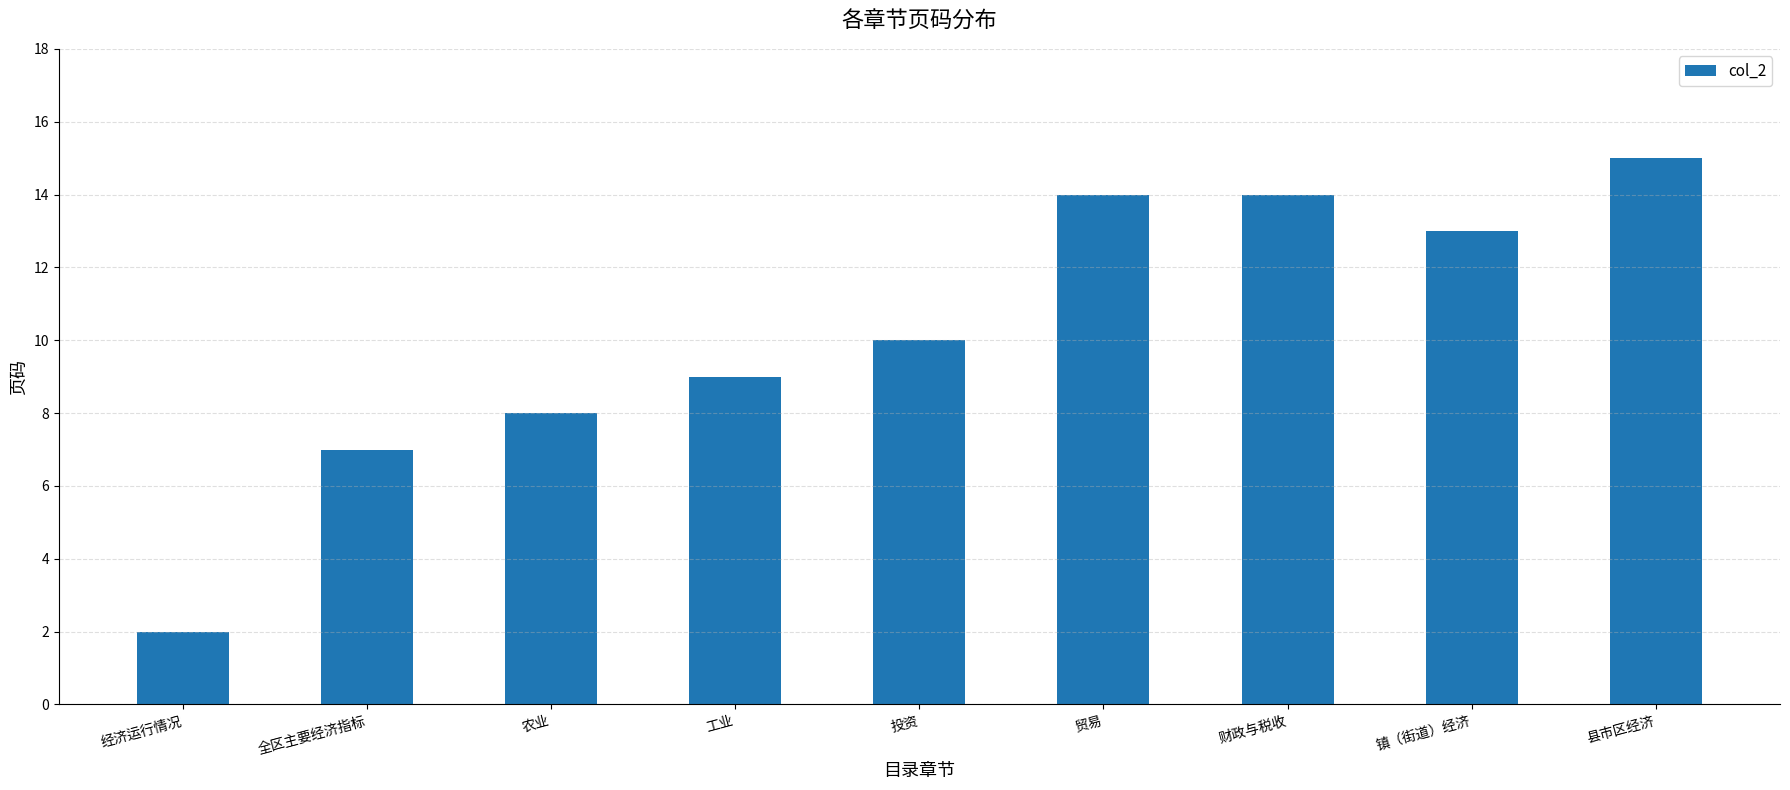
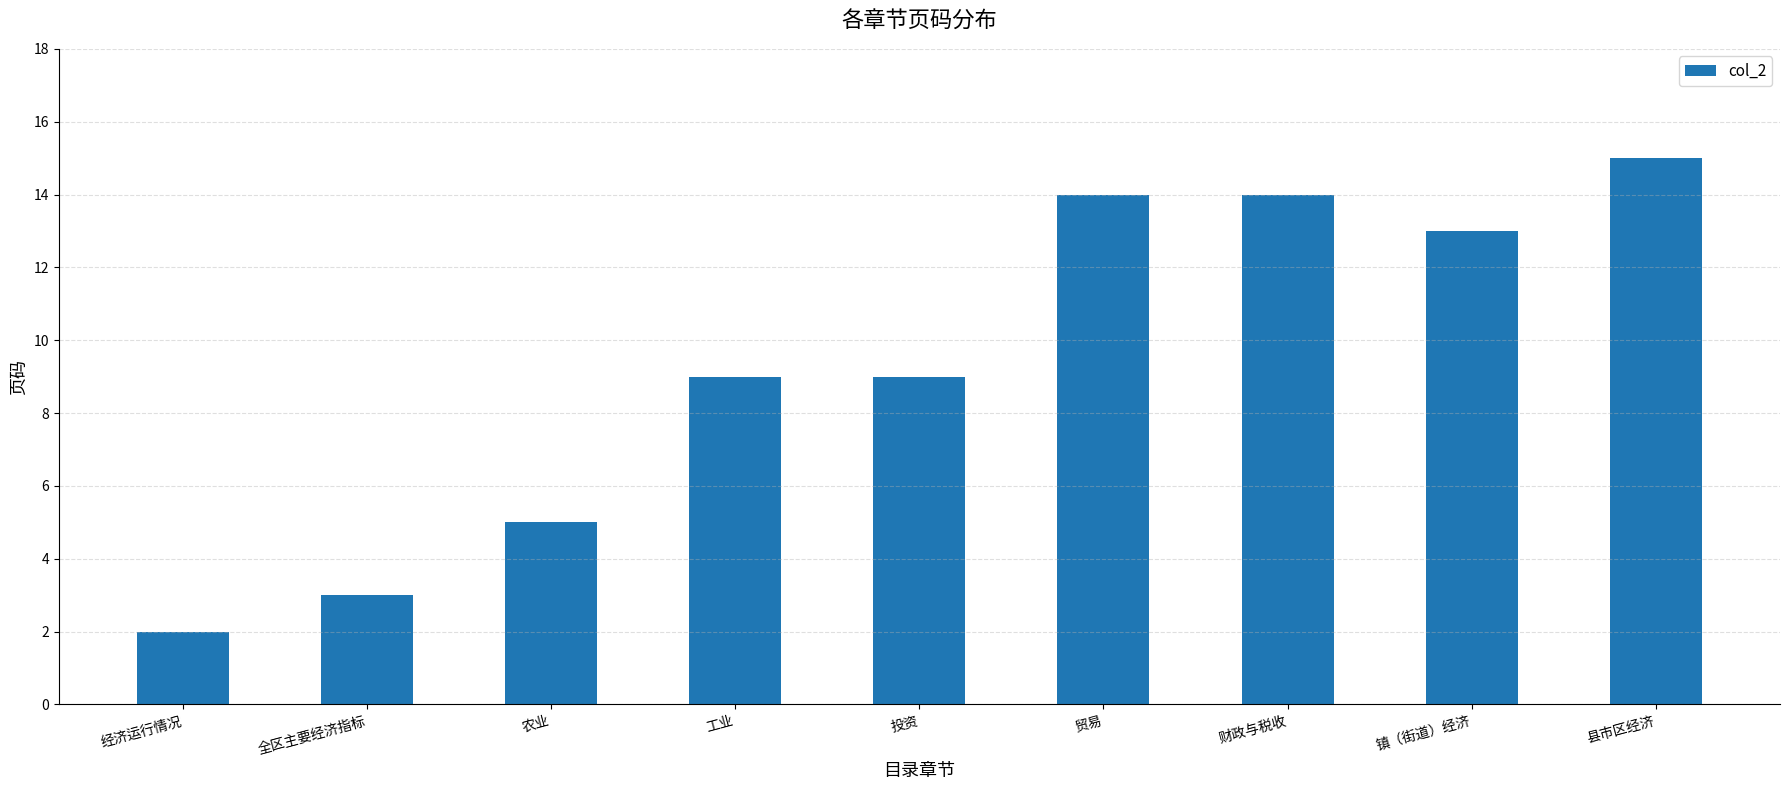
全区主要经济指标: 7 -> 3
农业: 8 -> 5
投资: 10 -> 9
